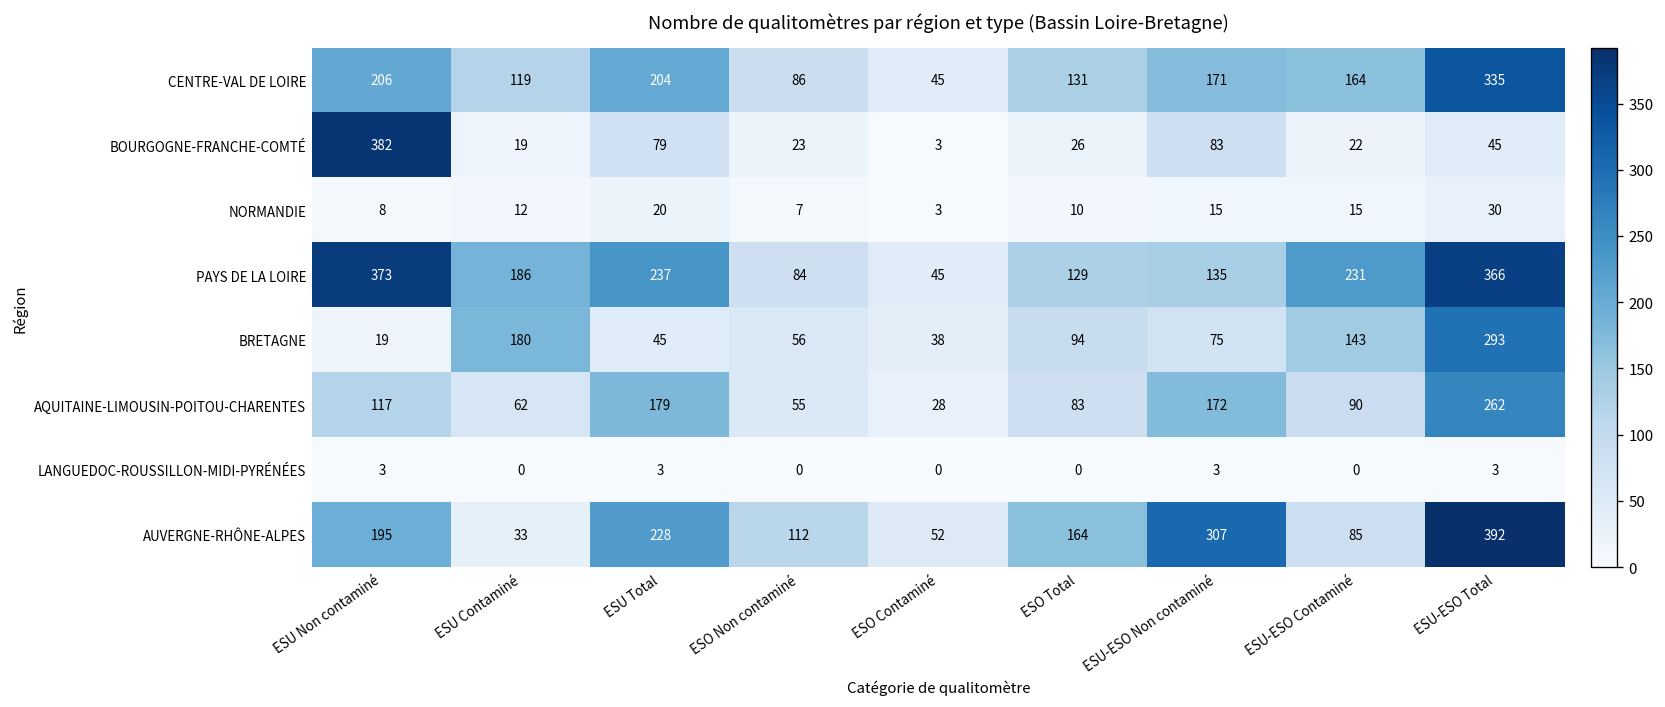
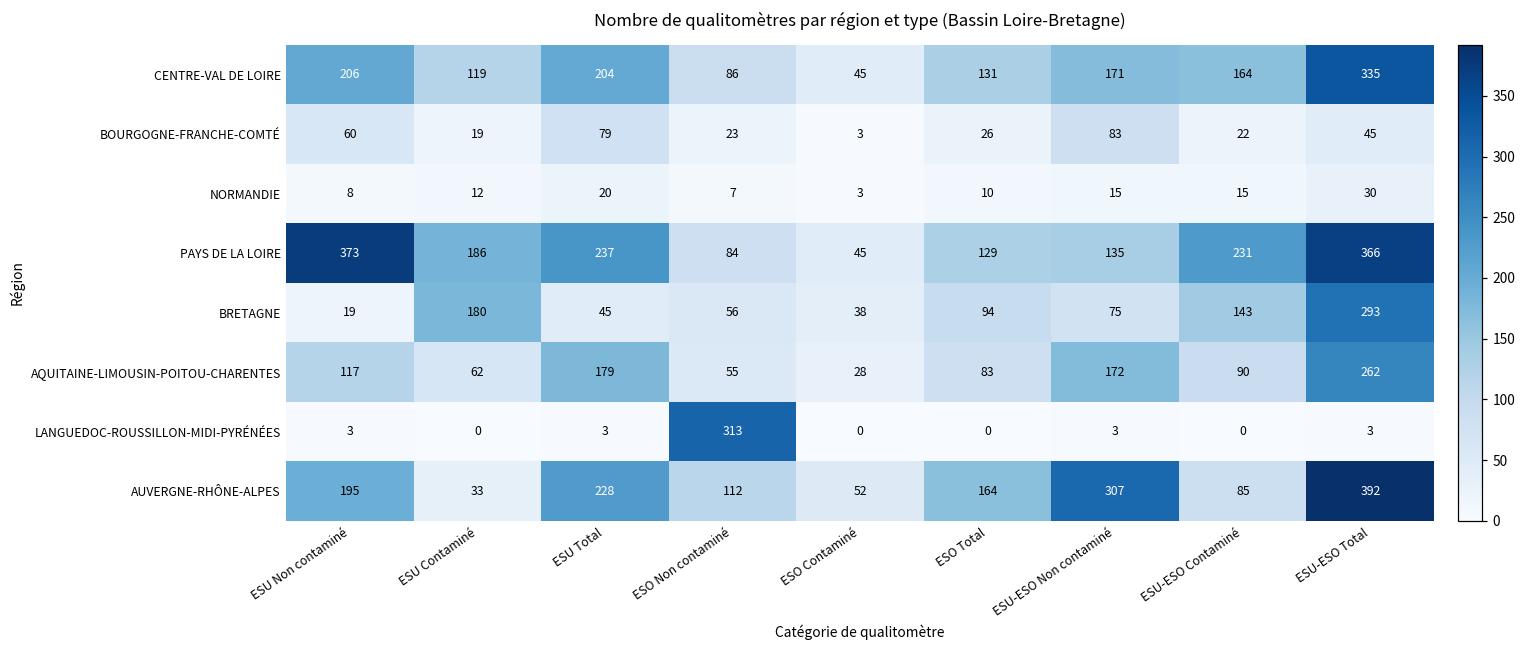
BOURGOGNE-FRANCHE-COMTÉ, ESU Non contaminé: 382 -> 60
LANGUEDOC-ROUSSILLON-MIDI-PYRÉNÉES, ESO Non contaminé: 0 -> 313
